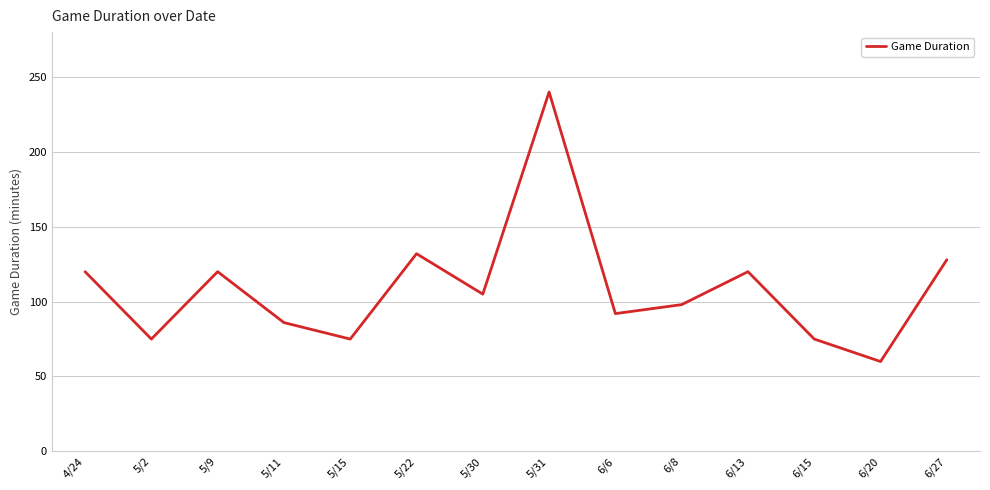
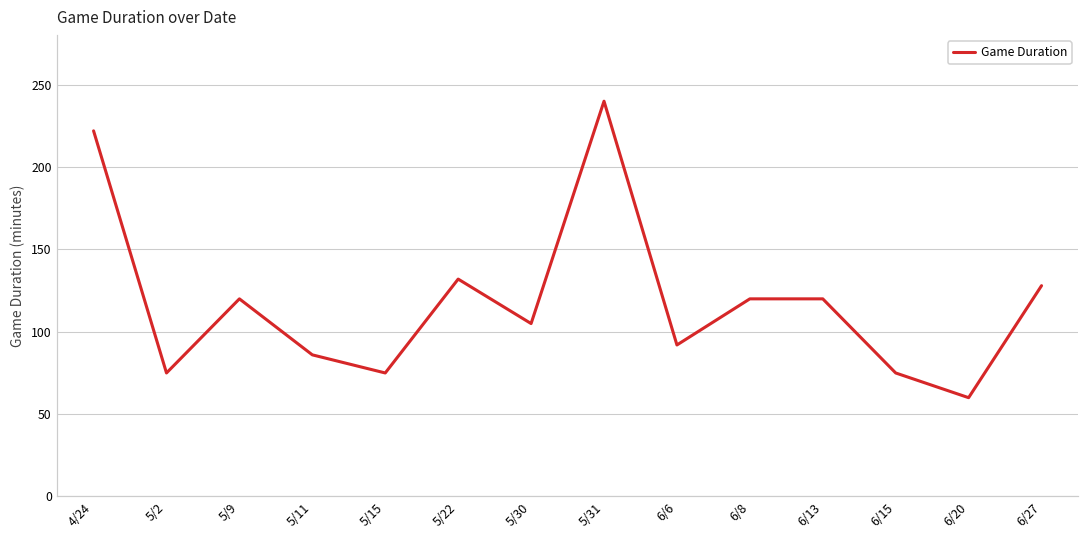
4/24: 120 -> 222
6/8: 98 -> 120
